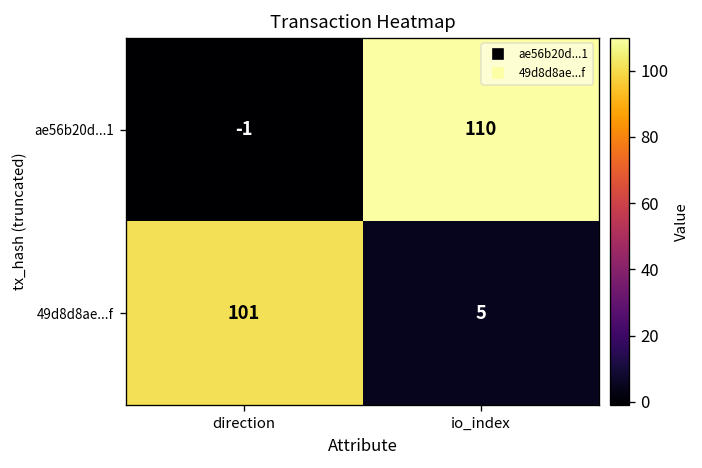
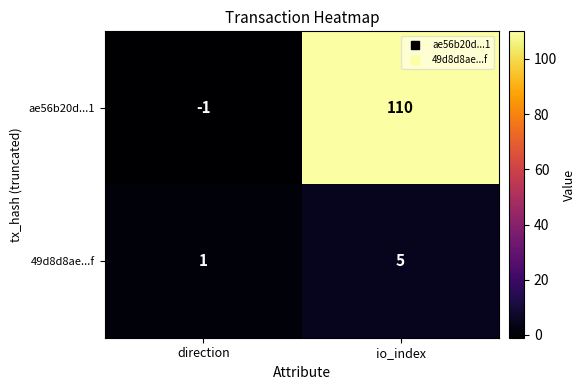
49d8d8ae...f, direction: 101 -> 1
